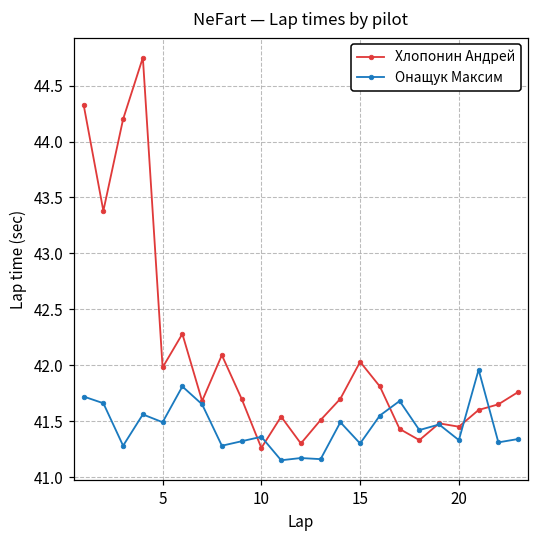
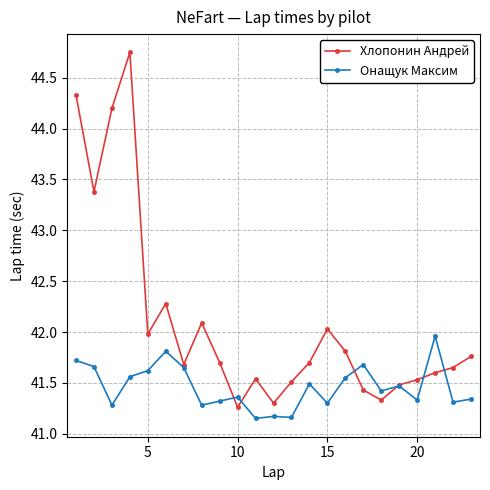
Онащук Максим, 5: 41.49 -> 41.62
Хлопонин Андрей, 20: 41.45 -> 41.53
